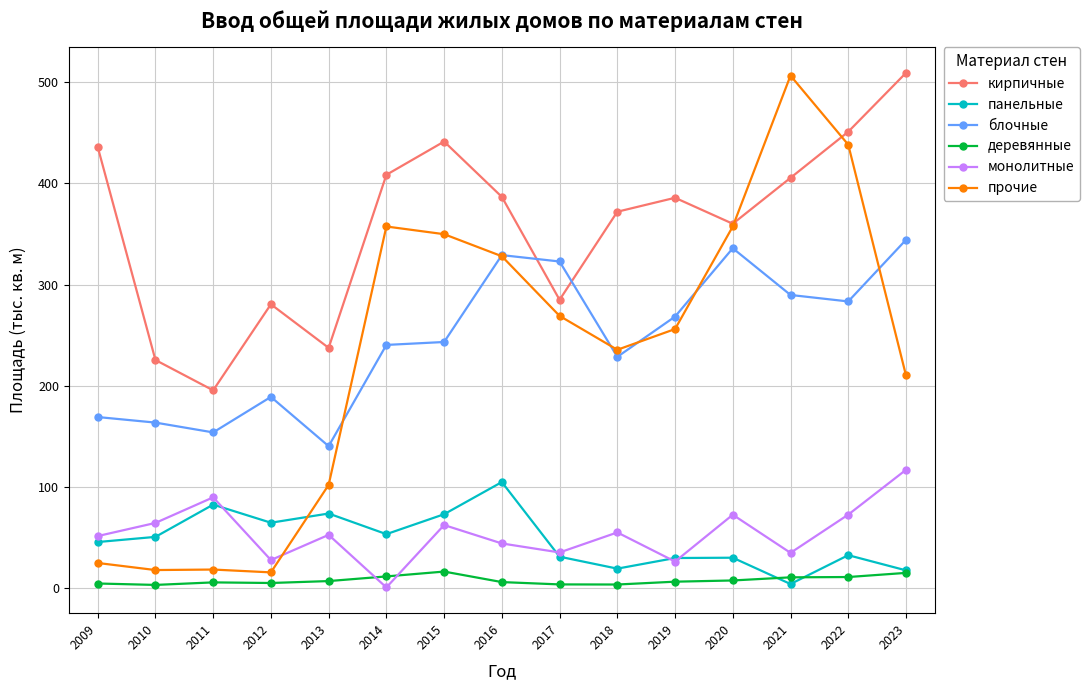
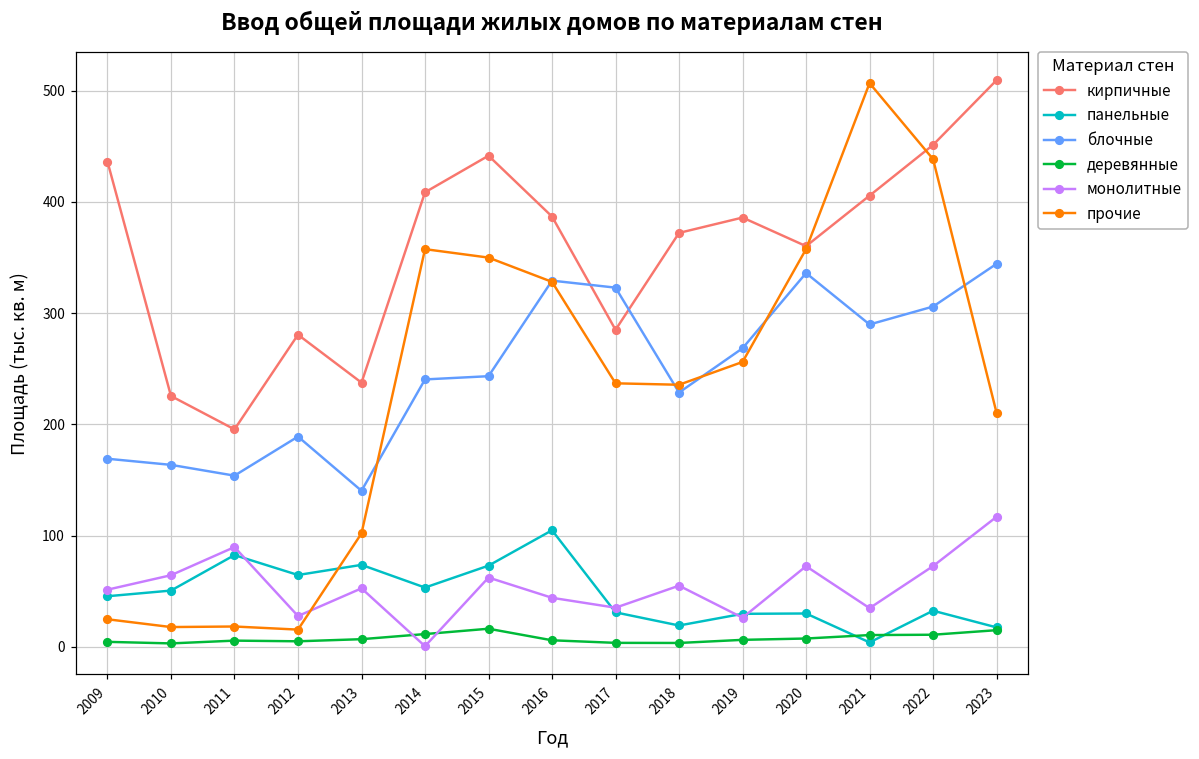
прочие, 2017: 269 -> 237
блочные, 2022: 283 -> 306
